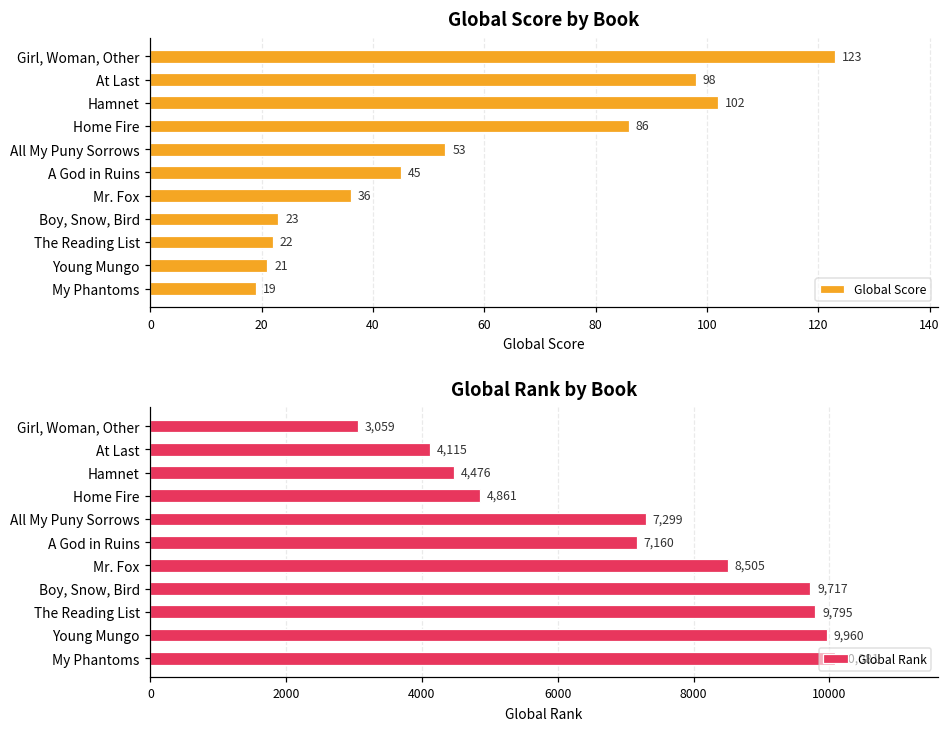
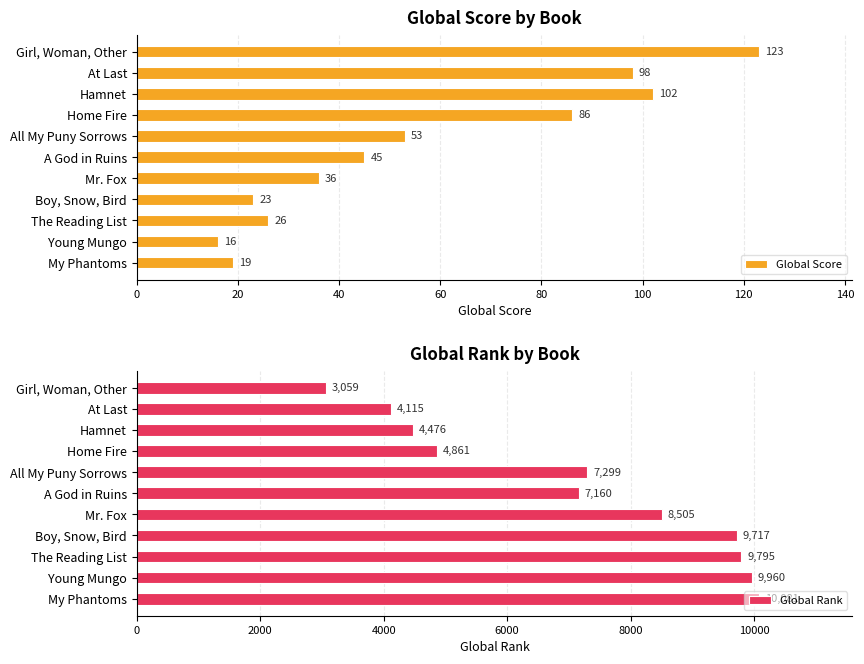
Global Score by Book, The Reading List: 22 -> 26
Global Score by Book, Young Mungo: 21 -> 16
